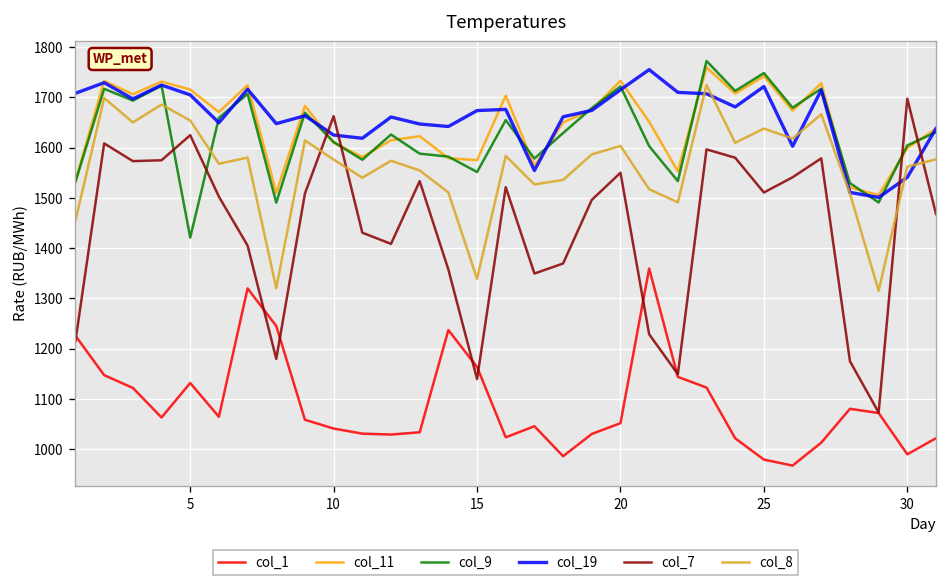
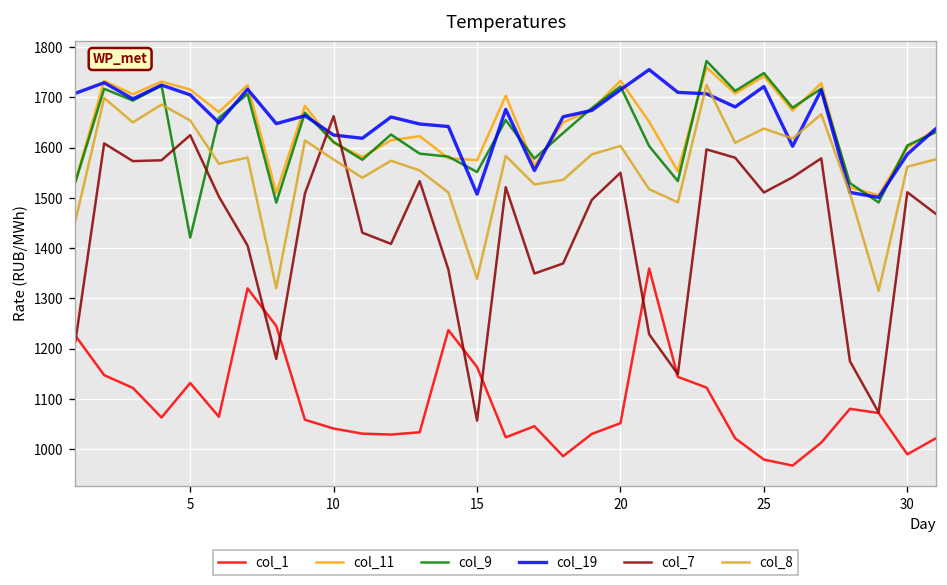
col_19, 15: 1670 -> 1510
col_7, 15: 1140 -> 1060
col_19, 30: 1540 -> 1590
col_7, 30: 1700 -> 1510
